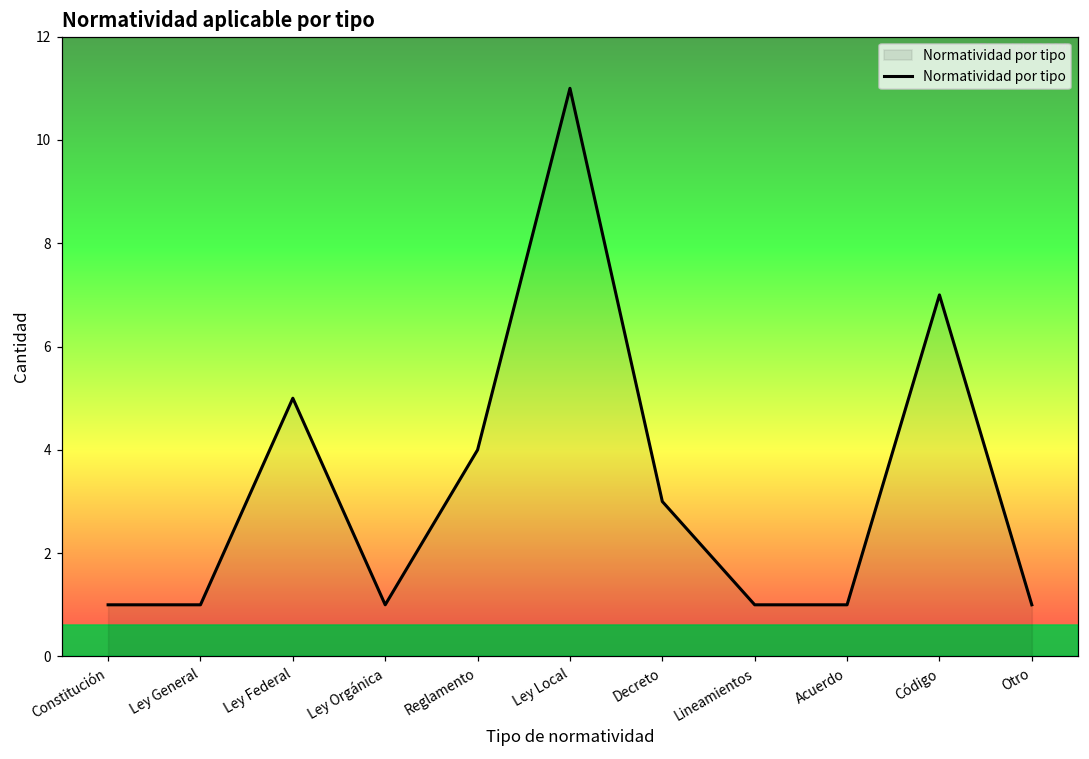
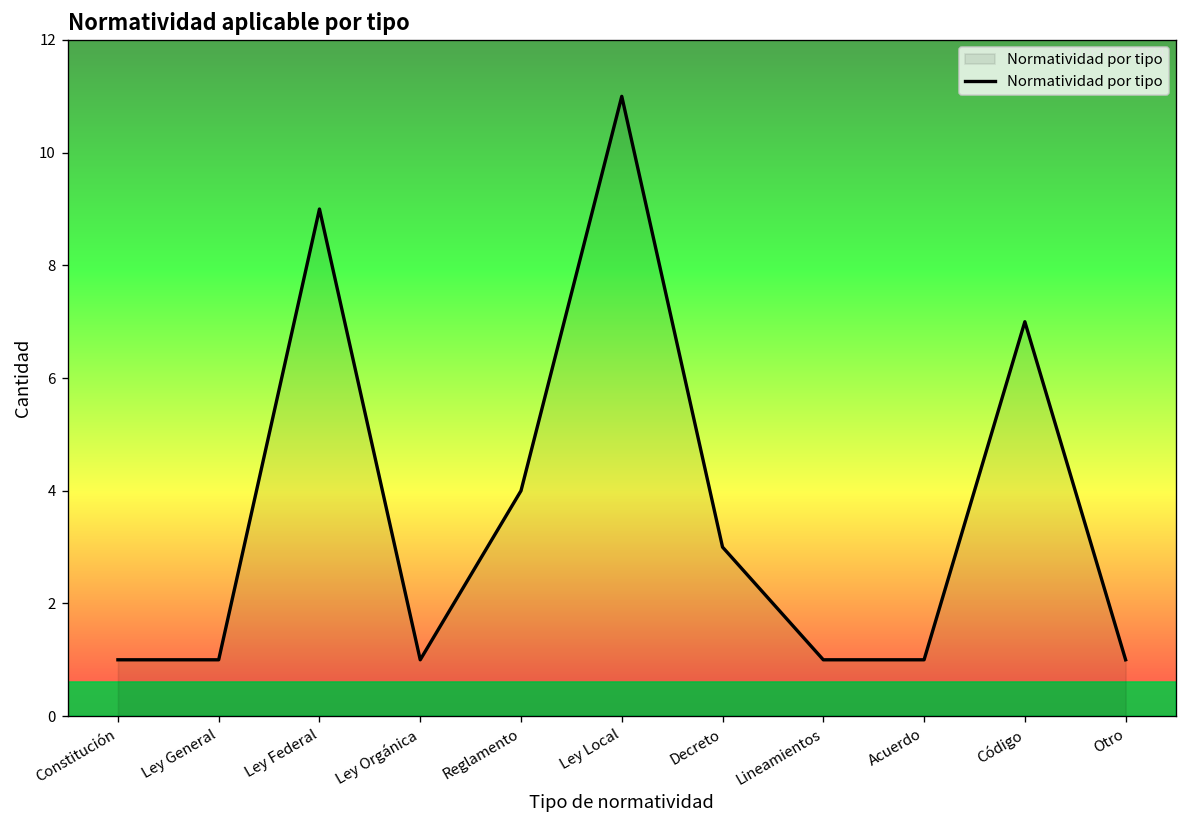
Ley Federal: 5 -> 9
